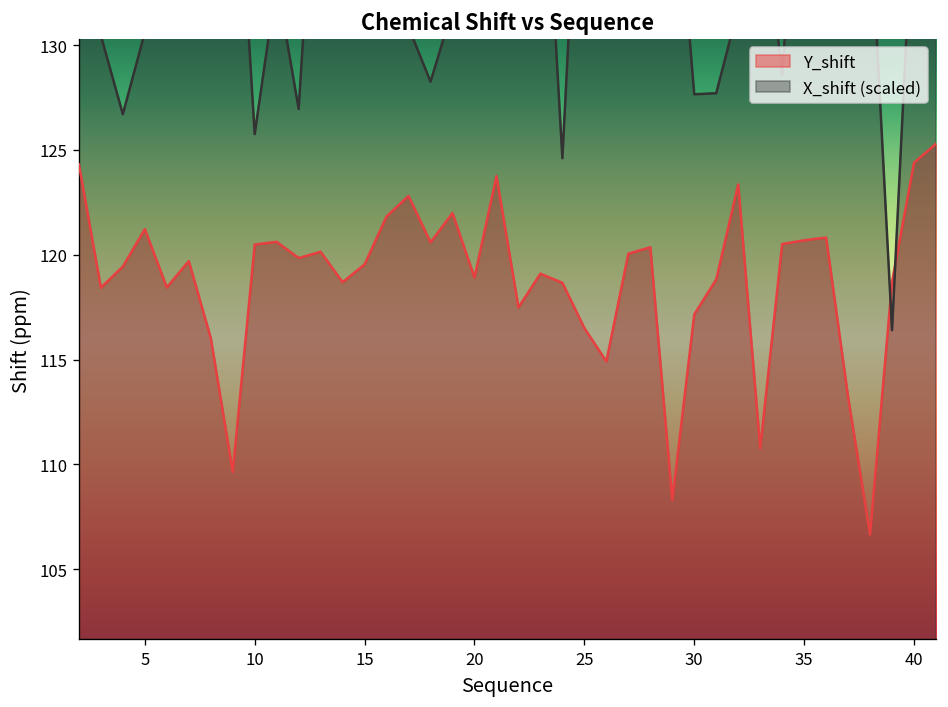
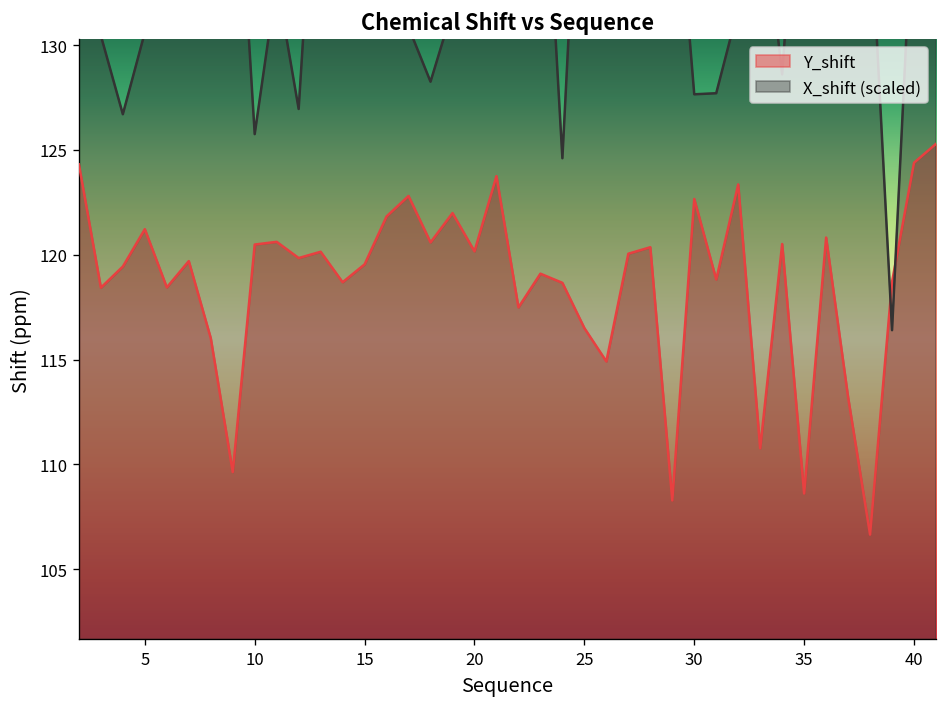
Y_shift, 20: 118.9 -> 120.2
Y_shift, 30: 117.2 -> 122.7
Y_shift, 35: 120.7 -> 108.6
